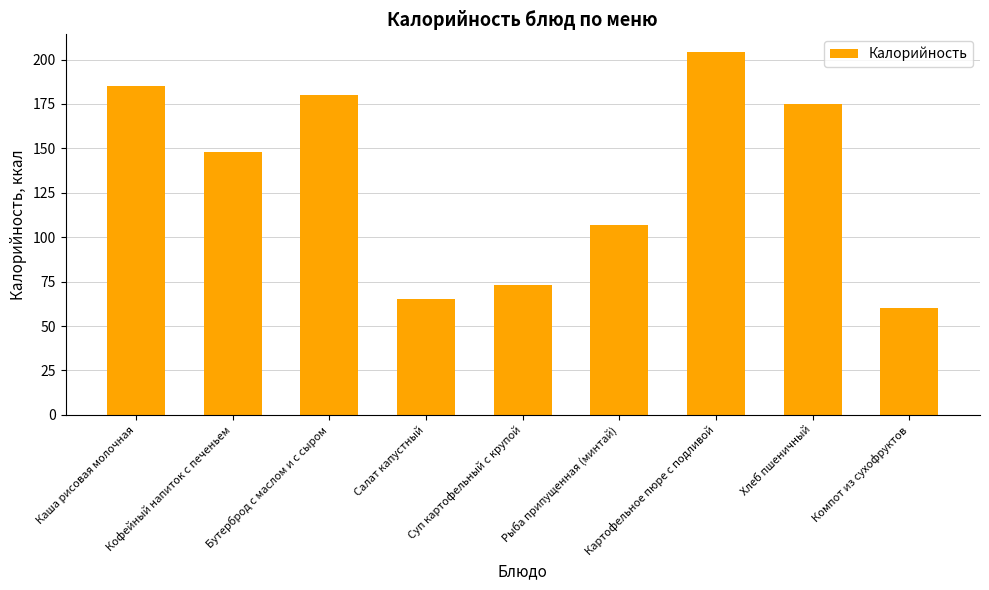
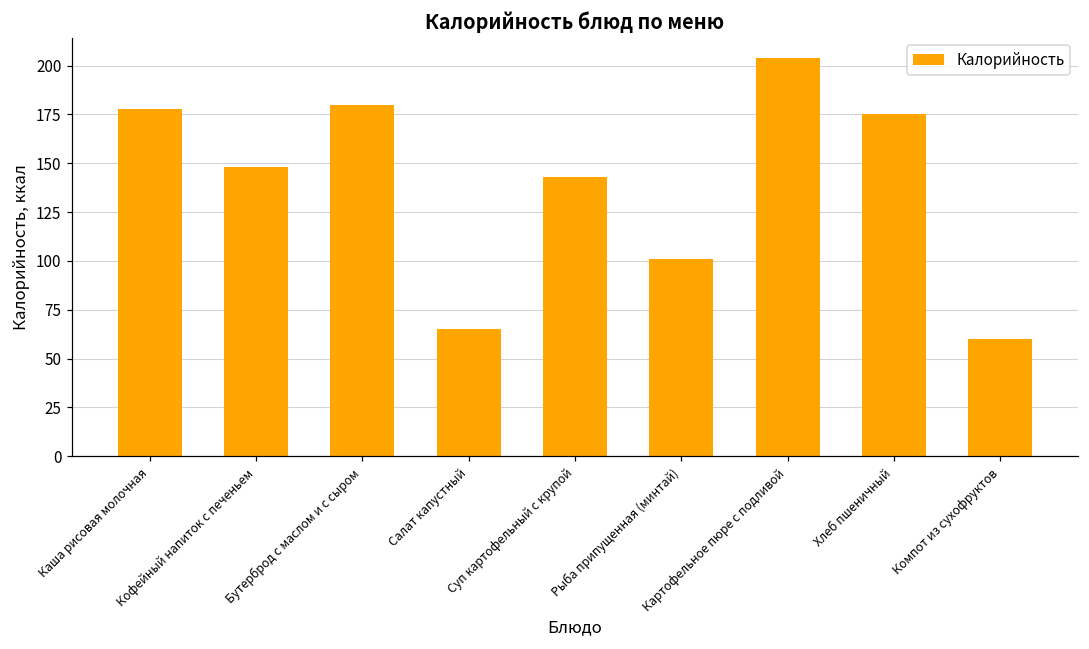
Каша рисовая молочная: 185 -> 178
Суп картофельный с крупой: 73 -> 143
Рыба припущенная (минтай): 107 -> 101
